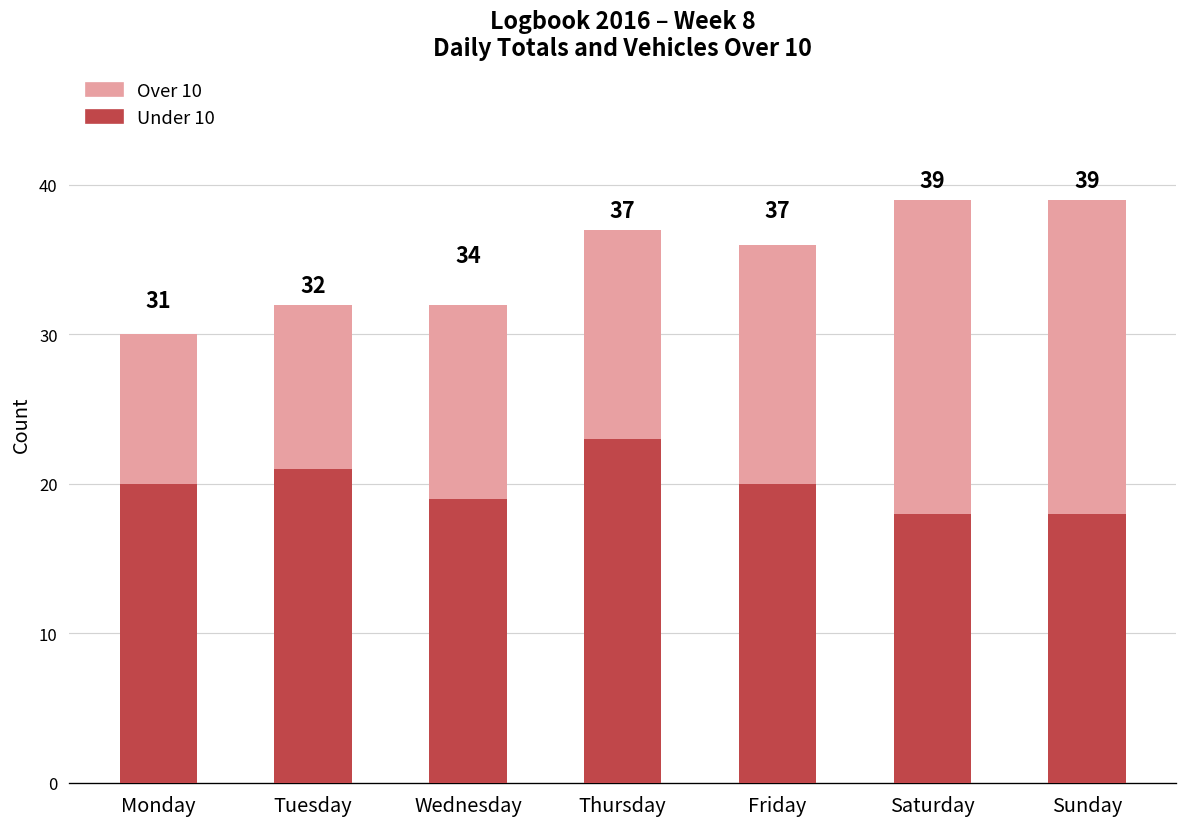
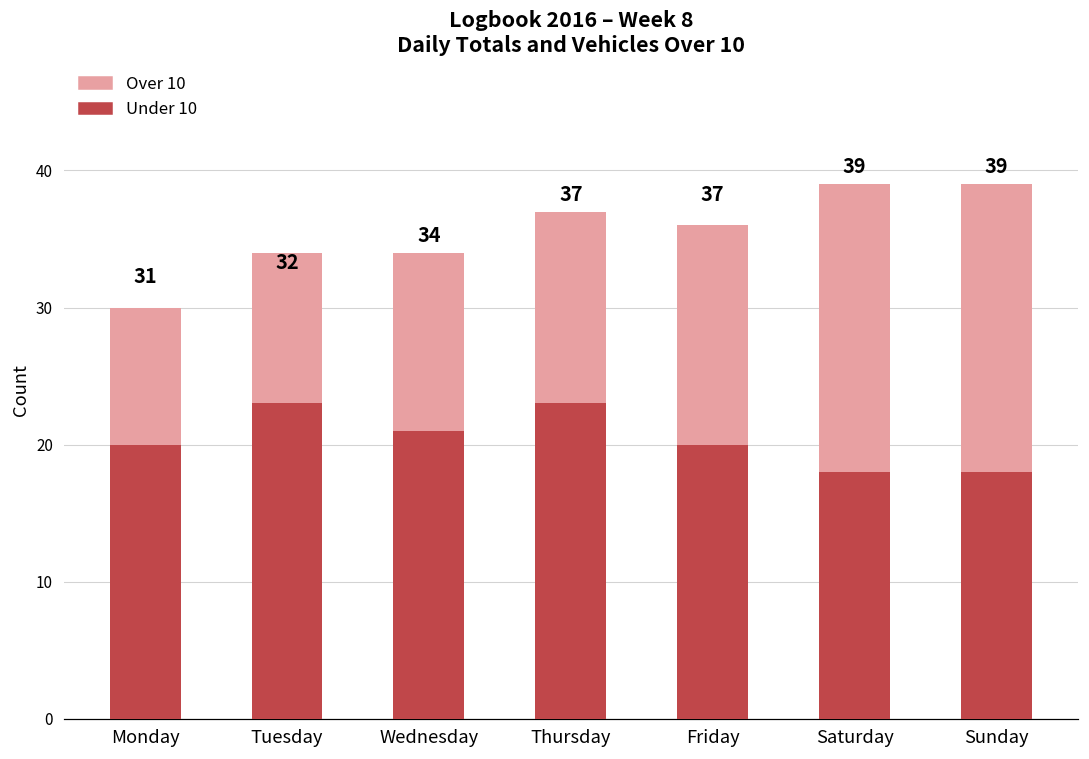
Under 10, Tuesday: 21 -> 23
Under 10, Wednesday: 19 -> 21
